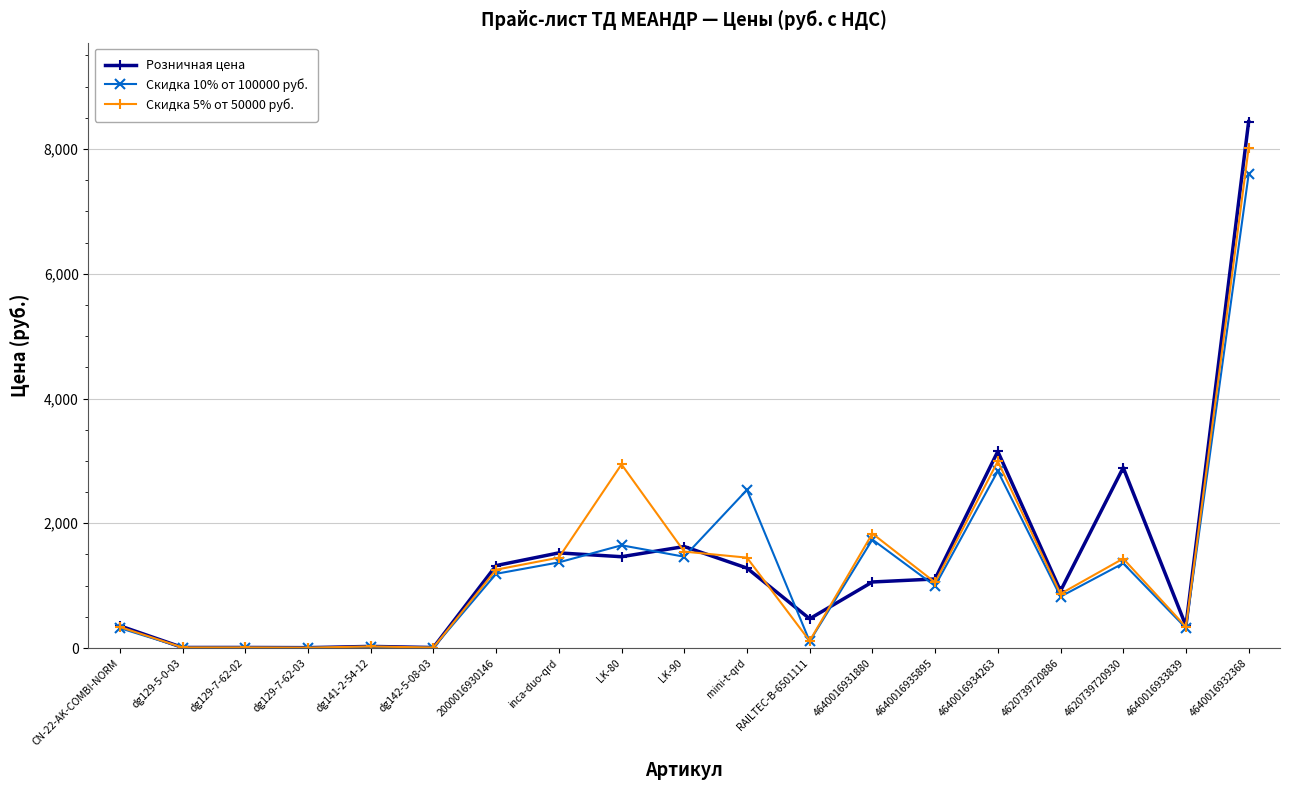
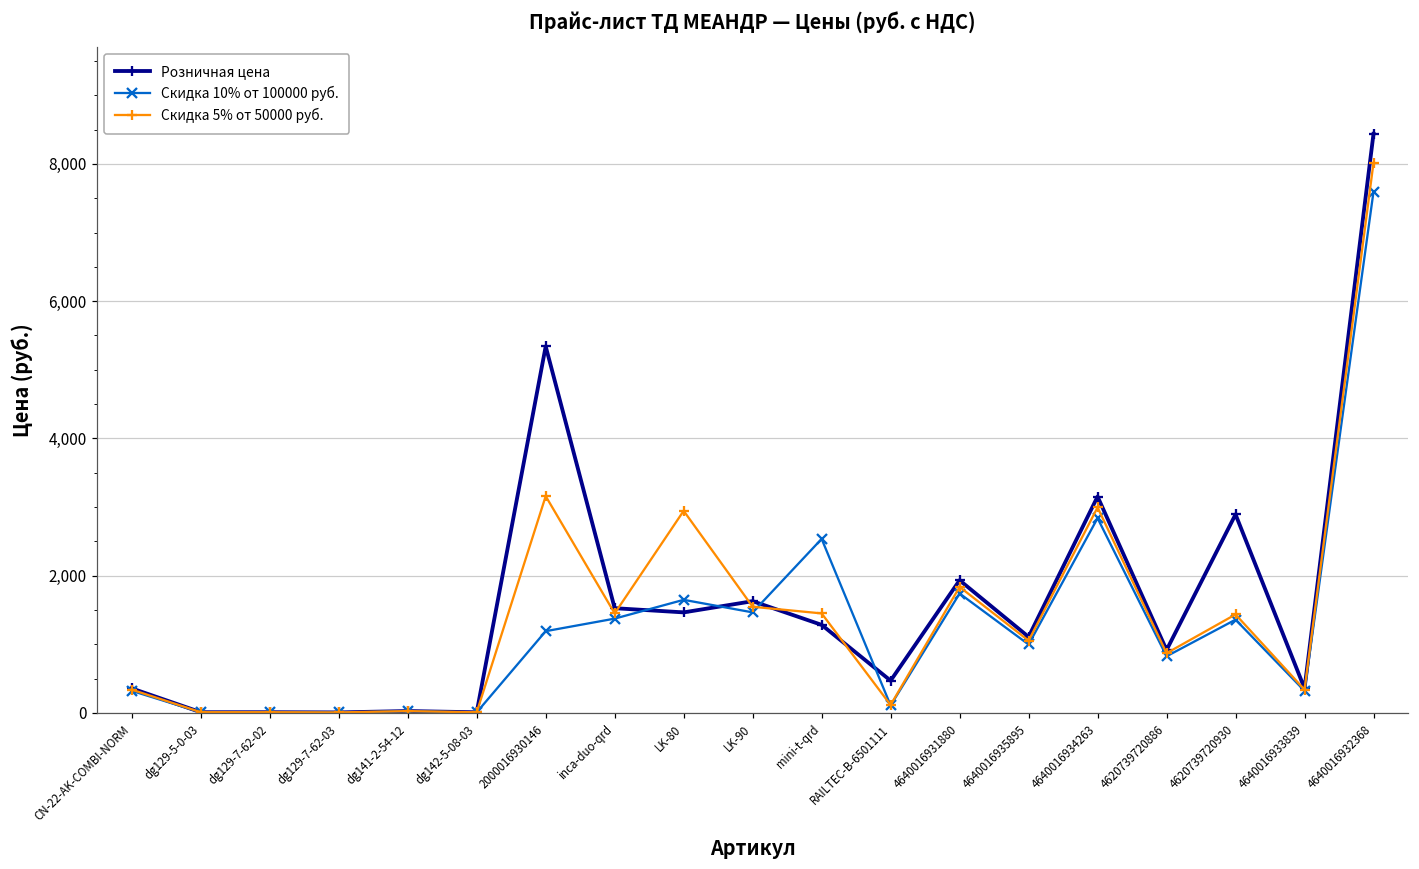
Розничная цена, 2000016930146: 1,300 -> 5,300
Скидка 5% от 50000 руб., 2000016930146: 1,300 -> 3,200
Розничная цена, 4640016931880: 1,100 -> 1,900
